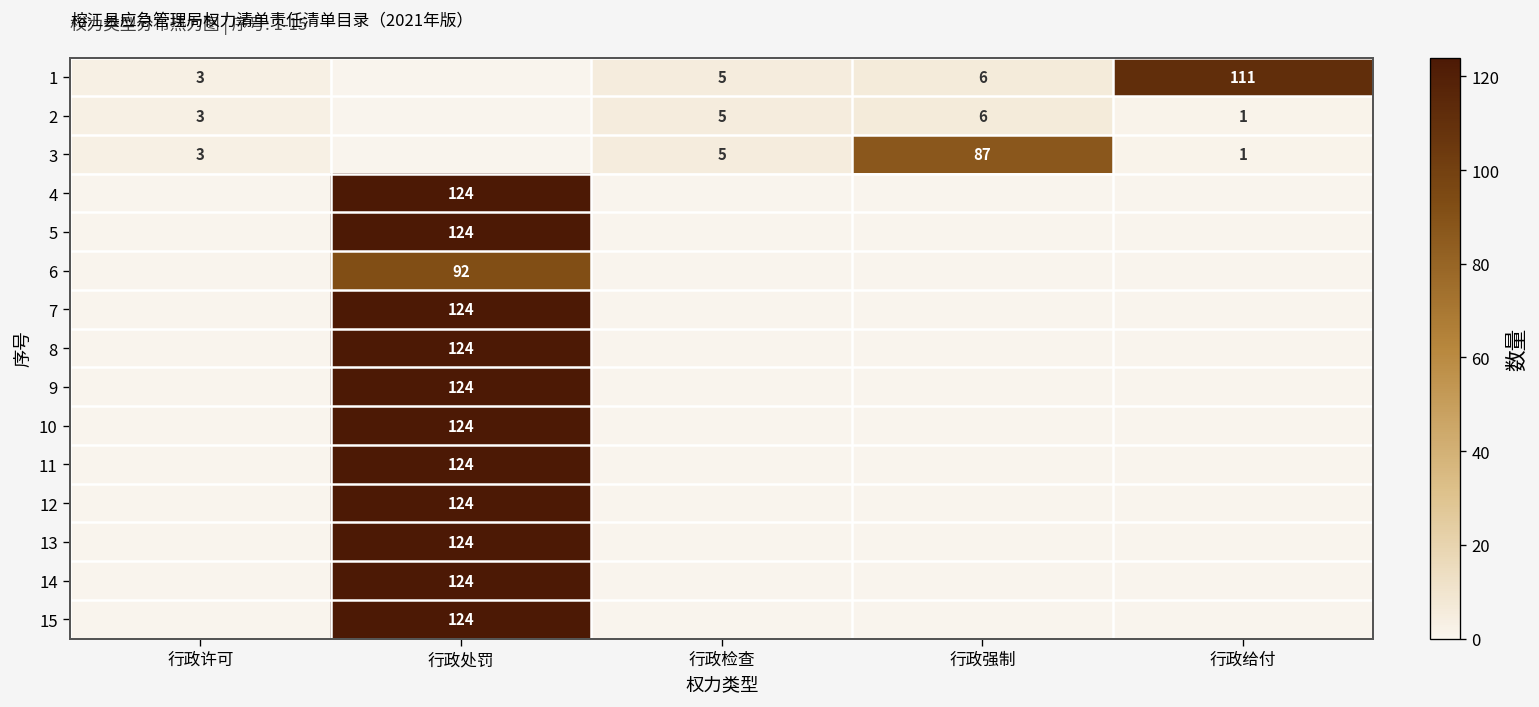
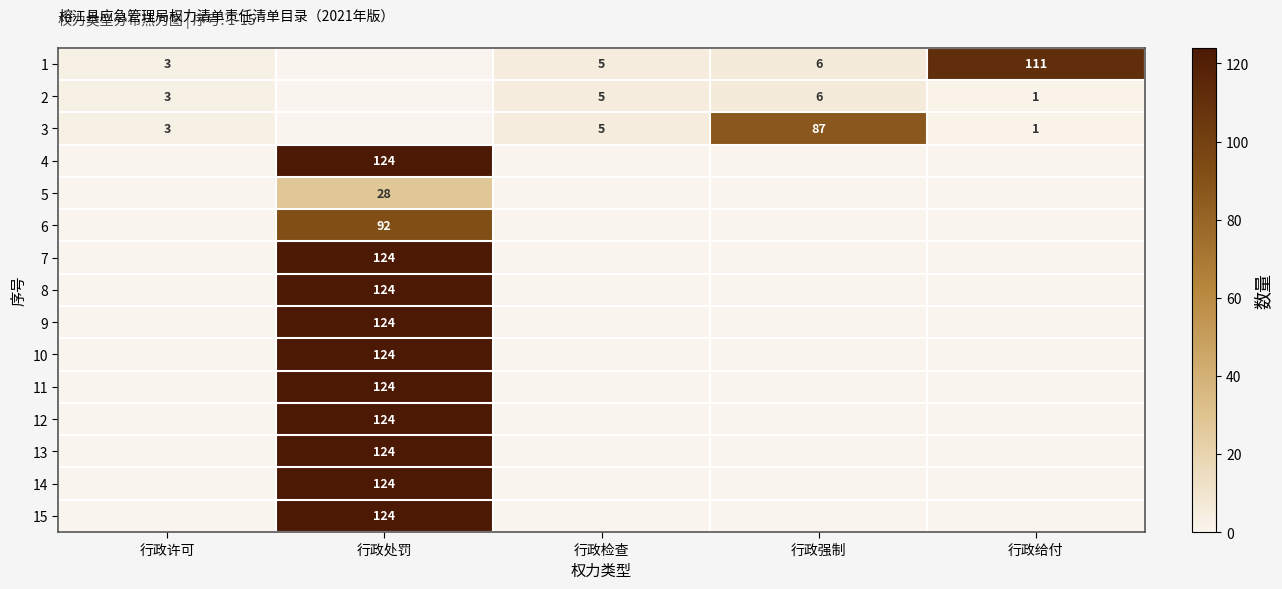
5, 行政处罚: 124 -> 28
